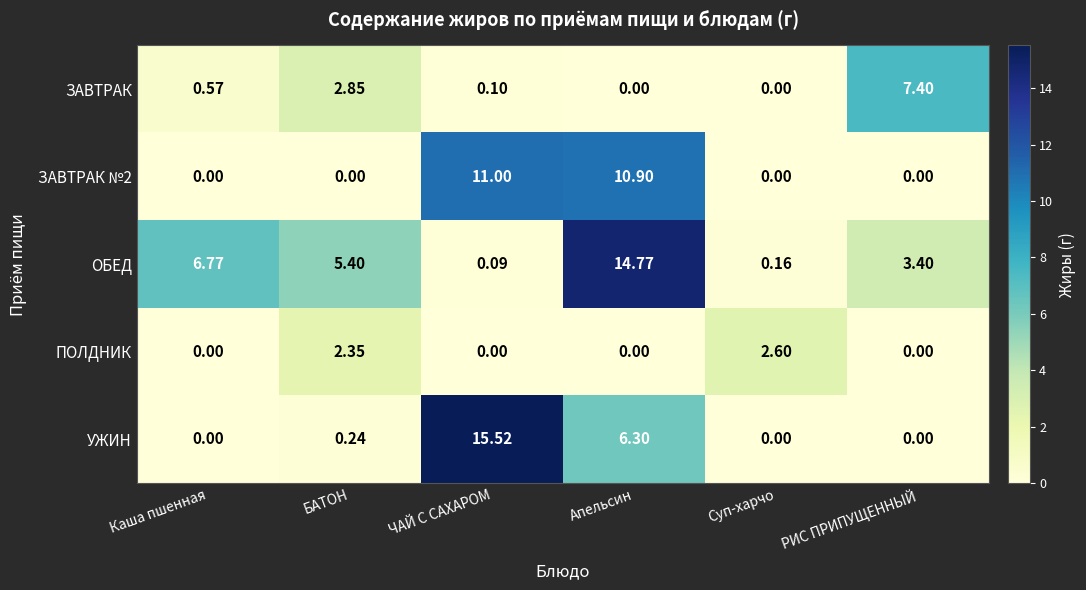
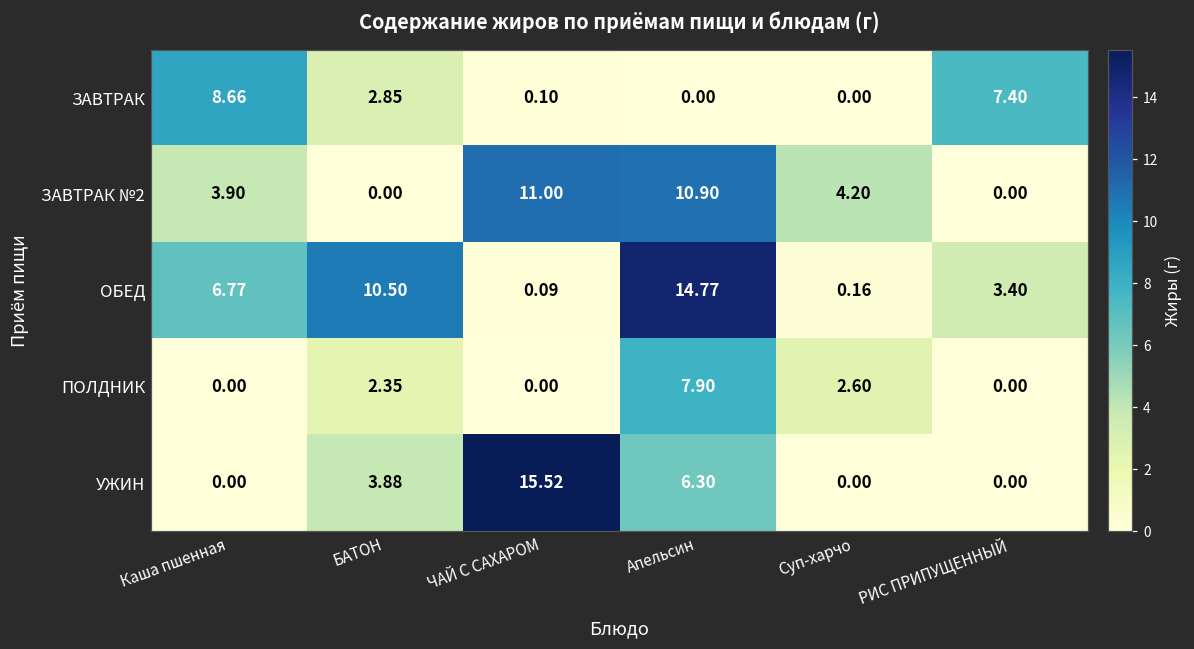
ЗАВТРАК, Каша пшенная: 0.57 -> 8.66
ЗАВТРАК №2, Каша пшенная: 0.00 -> 3.90
ЗАВТРАК №2, Суп-харчо: 0.00 -> 4.20
ОБЕД, БАТОН: 5.40 -> 10.50
ПОЛДНИК, Апельсин: 0.00 -> 7.90
УЖИН, БАТОН: 0.24 -> 3.88
